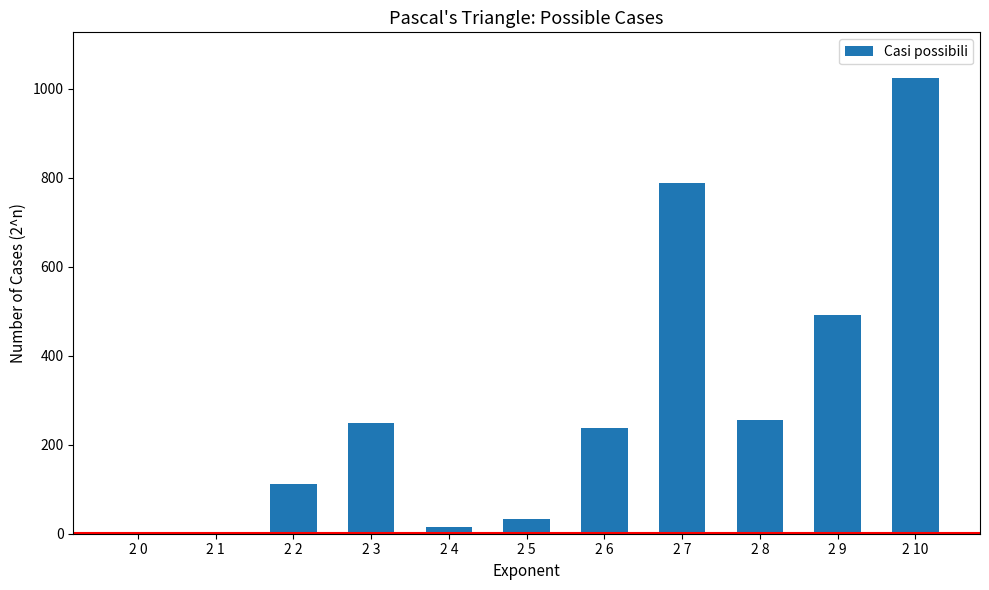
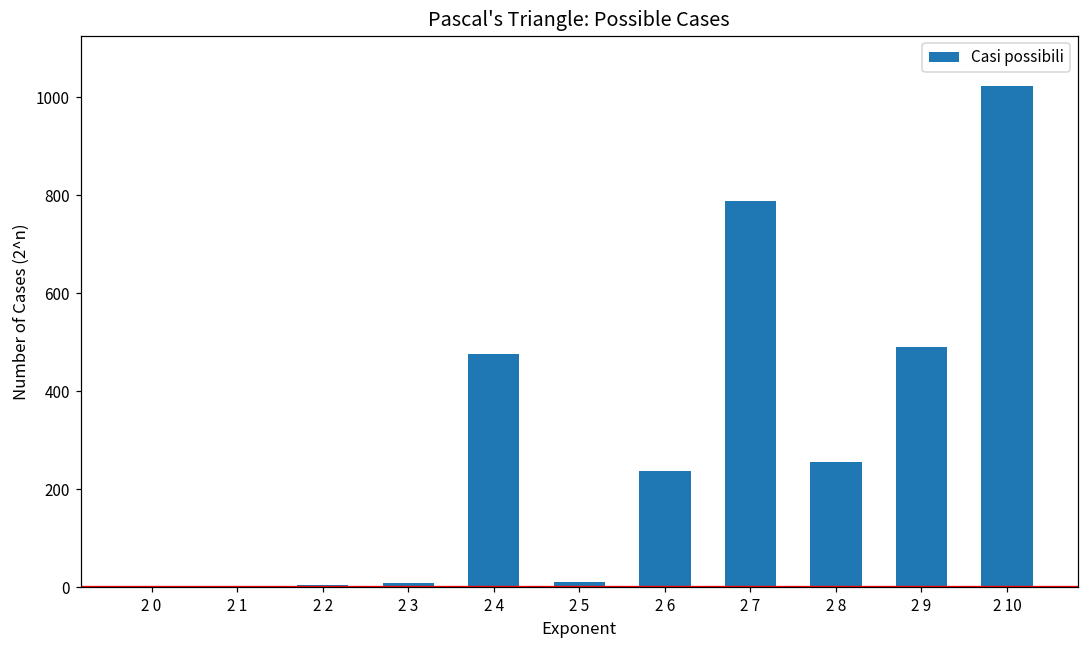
2 2: 110 -> 0
2 3: 250 -> 10
2 4: 20 -> 480
2 5: 30 -> 10
